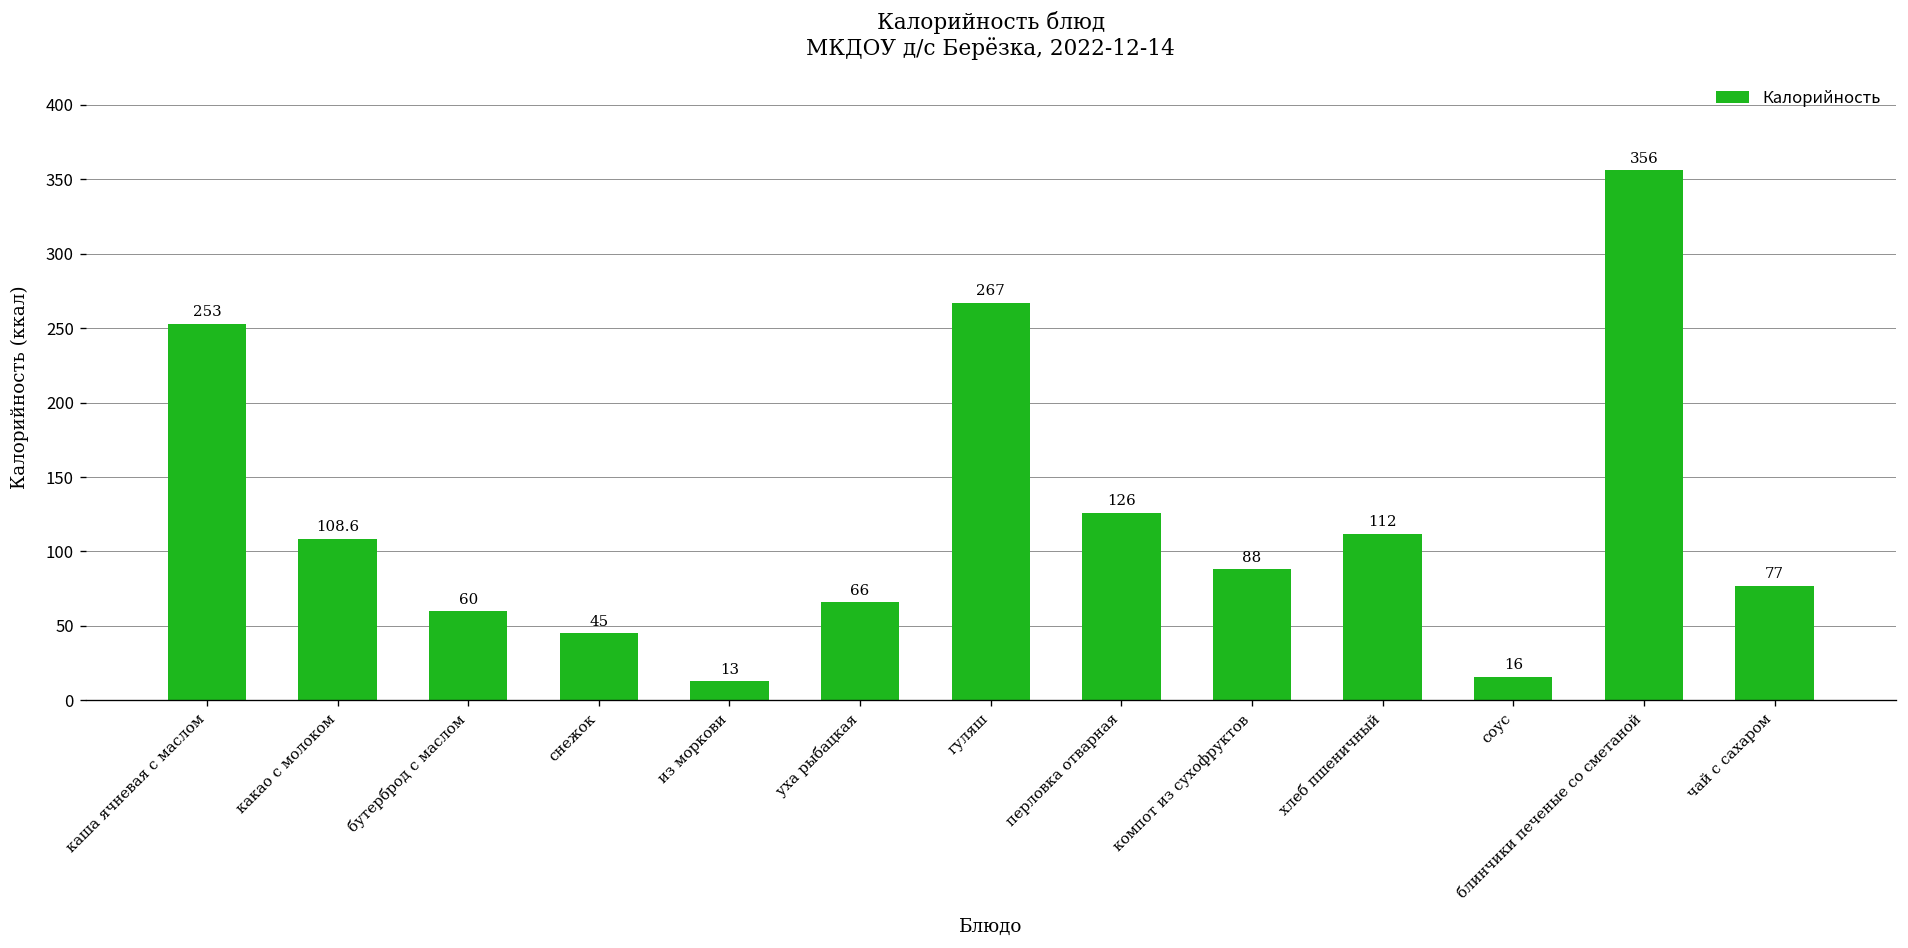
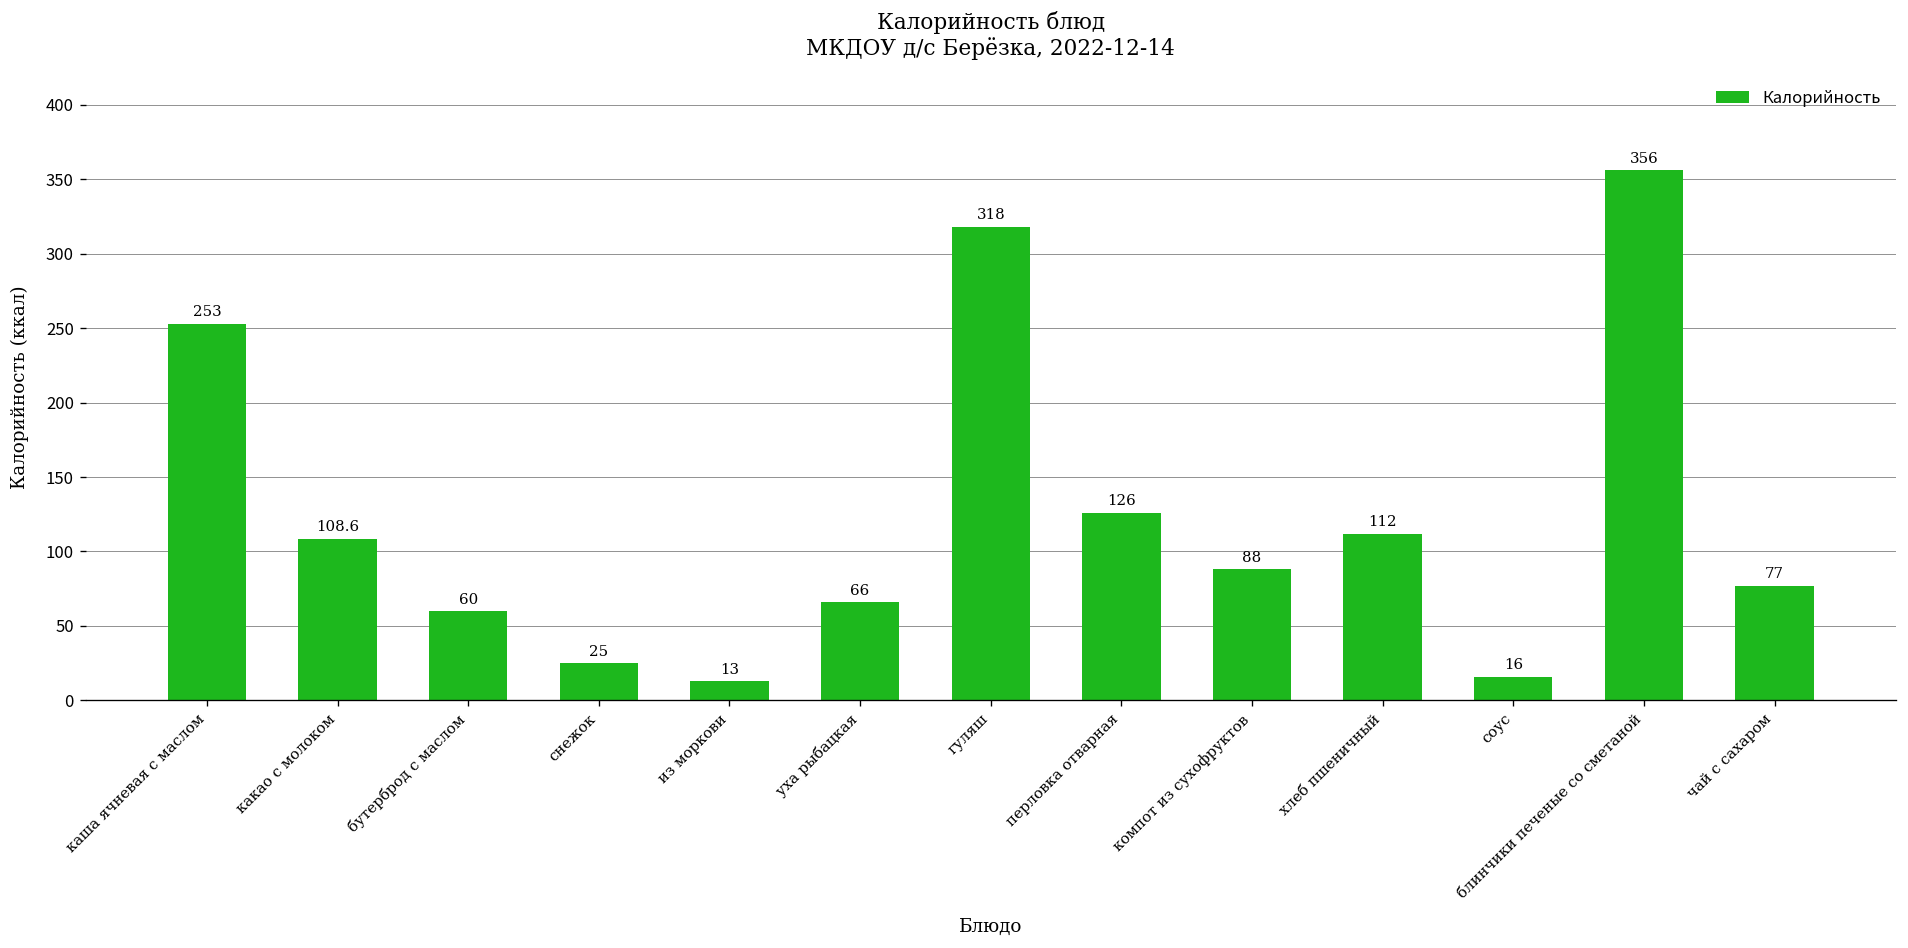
снежок: 45 -> 25
гуляш: 267 -> 318
